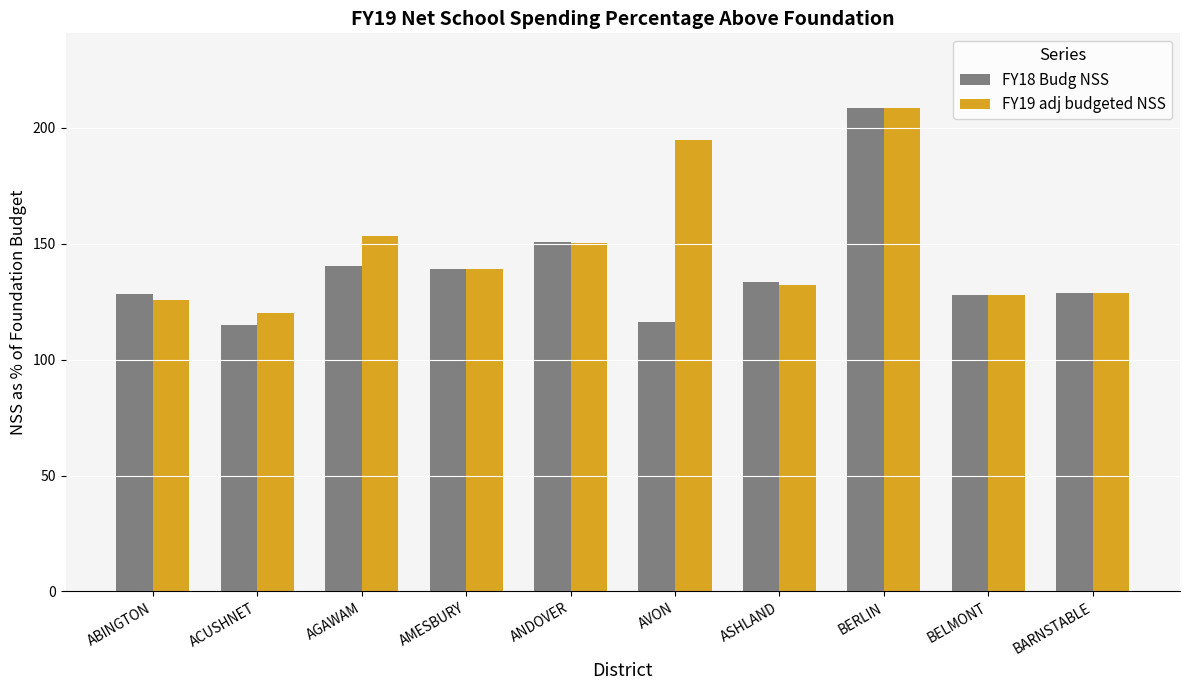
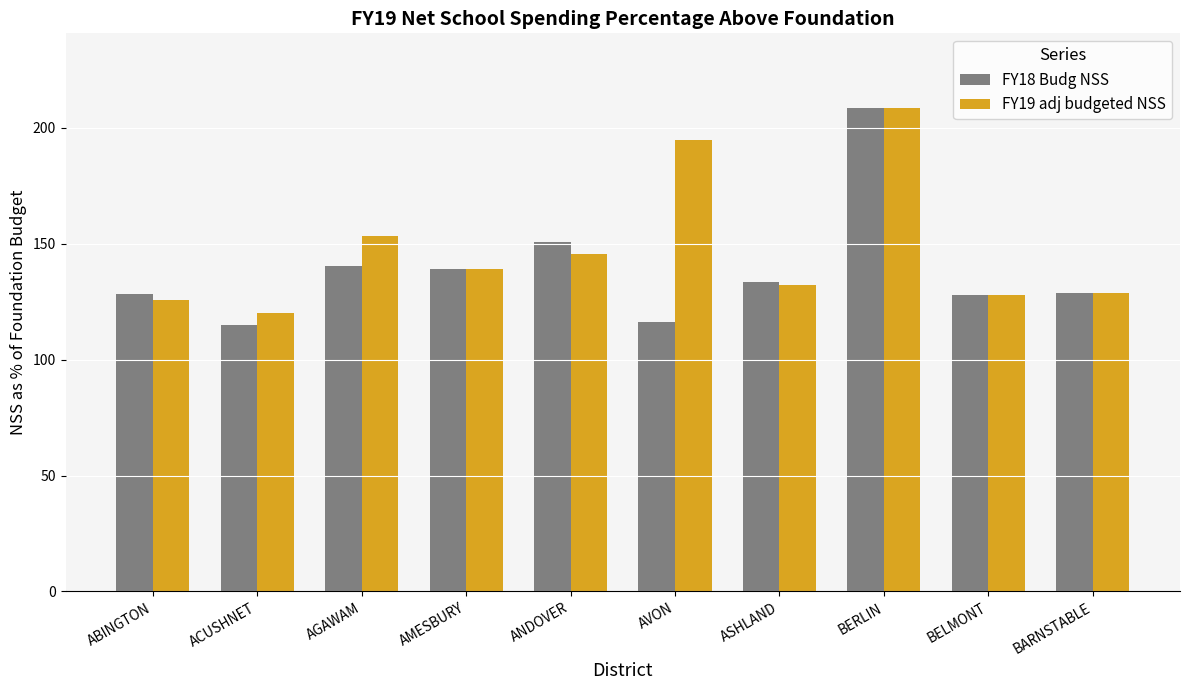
FY19 adj budgeted NSS, ANDOVER: 150 -> 146
